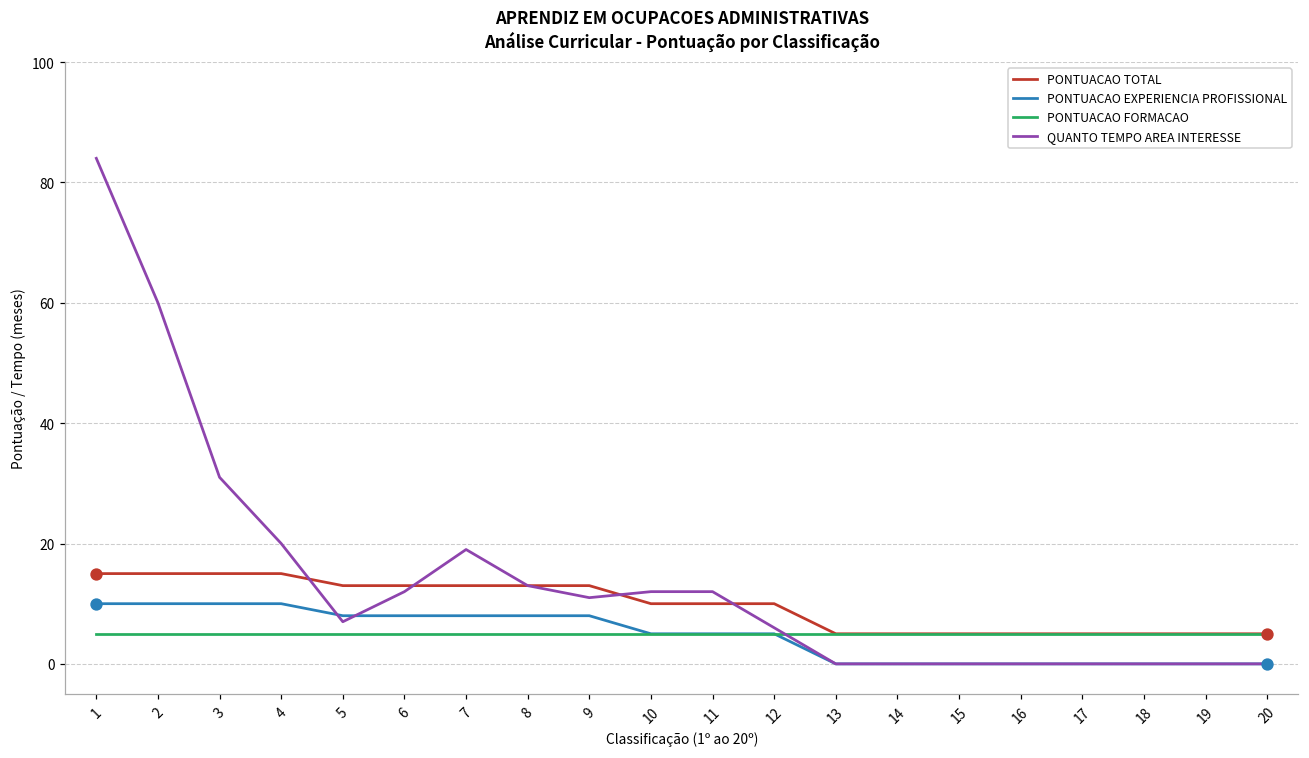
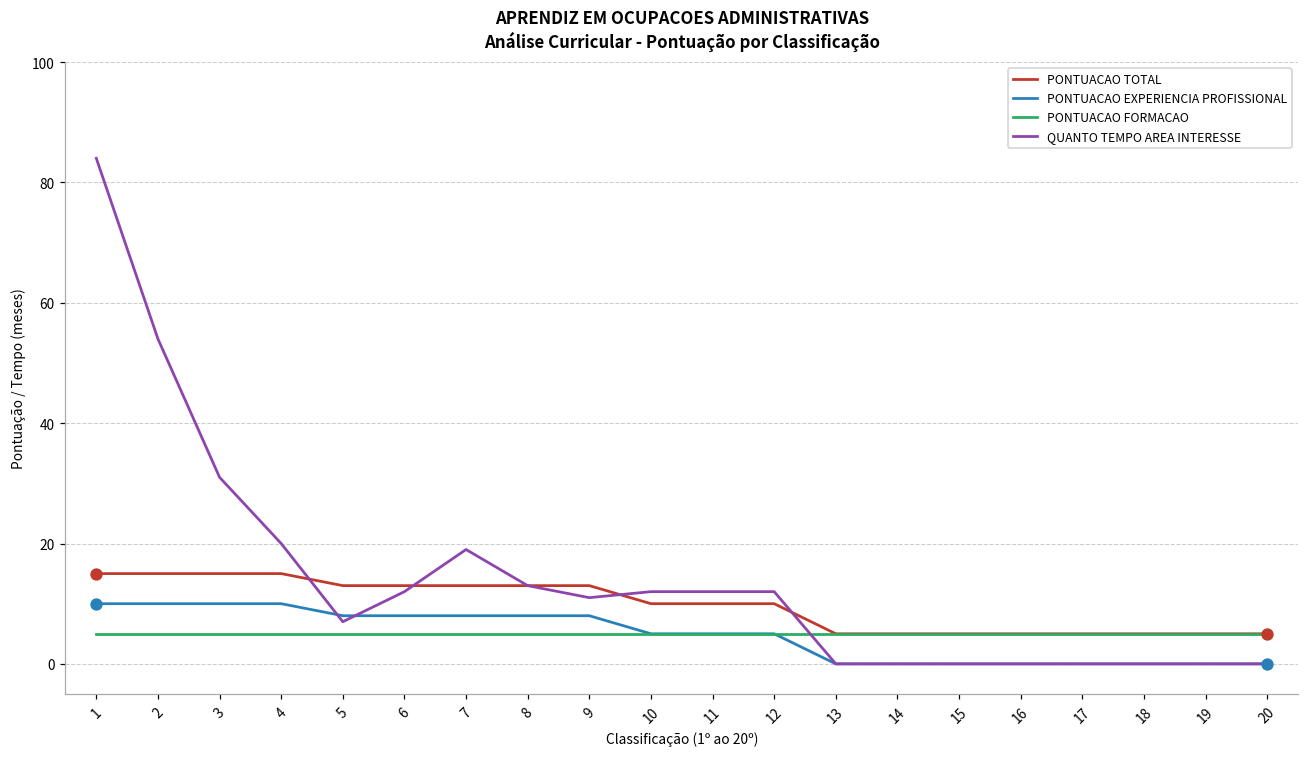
QUANTO TEMPO AREA INTERESSE, 2: 60 -> 54
QUANTO TEMPO AREA INTERESSE, 12: 6 -> 12
